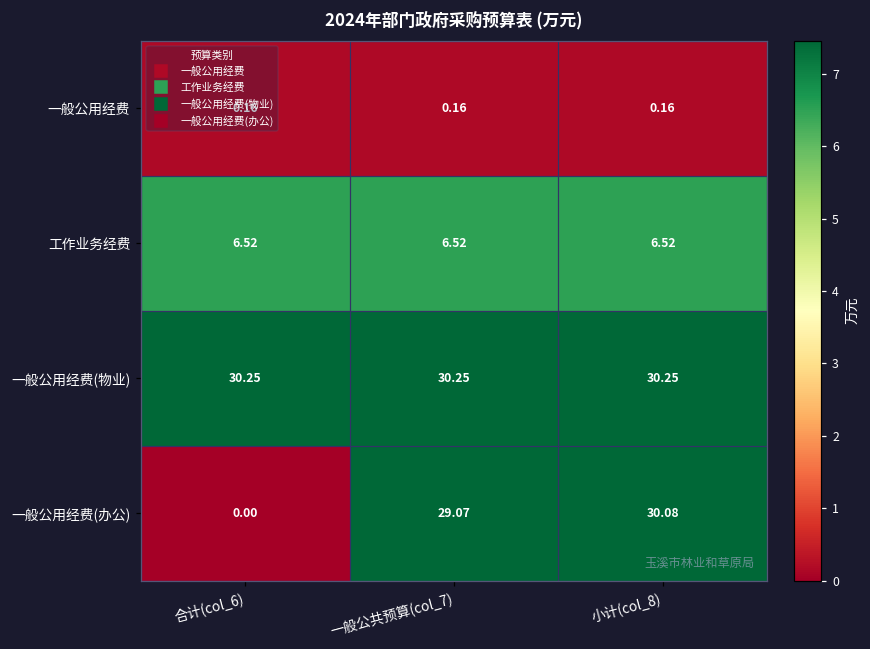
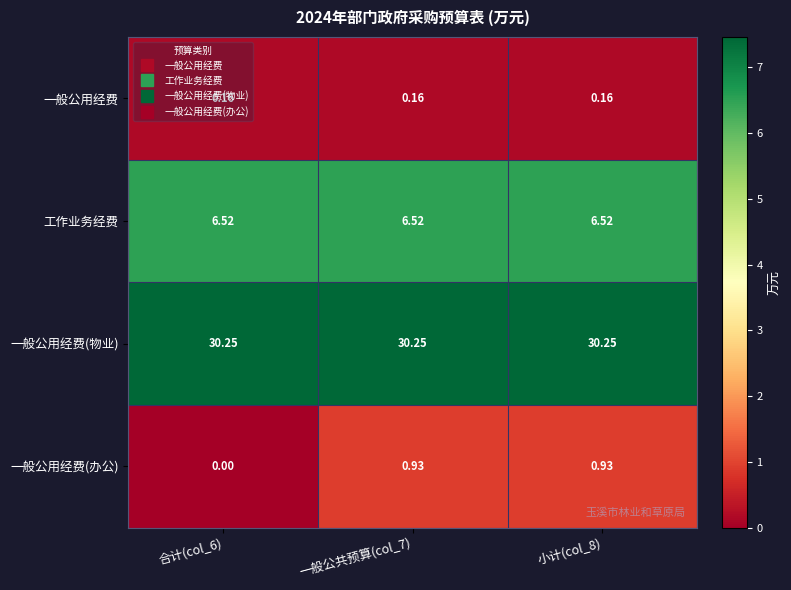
一般公用经费(办公), 一般公共预算(col_7): 29.07 -> 0.93
一般公用经费(办公), 小计(col_8): 30.08 -> 0.93
